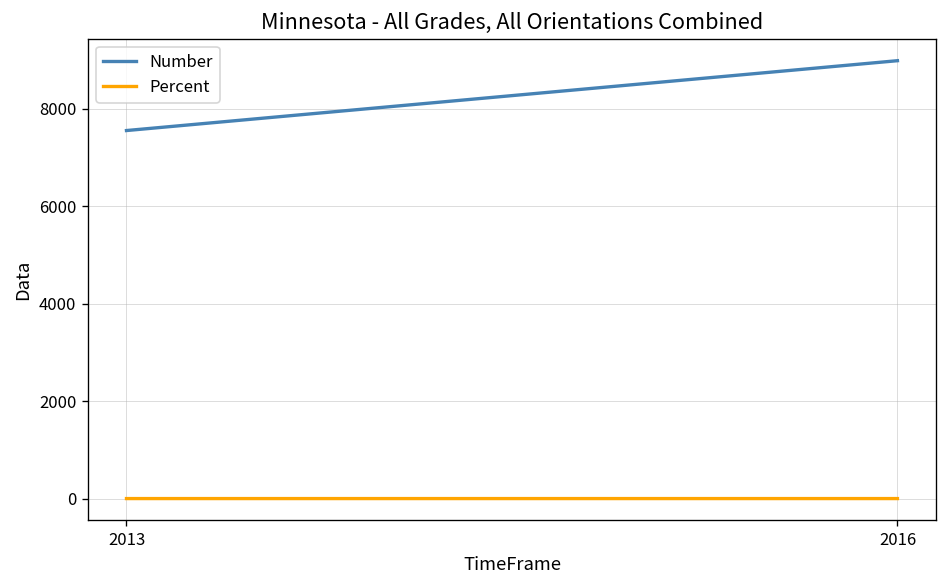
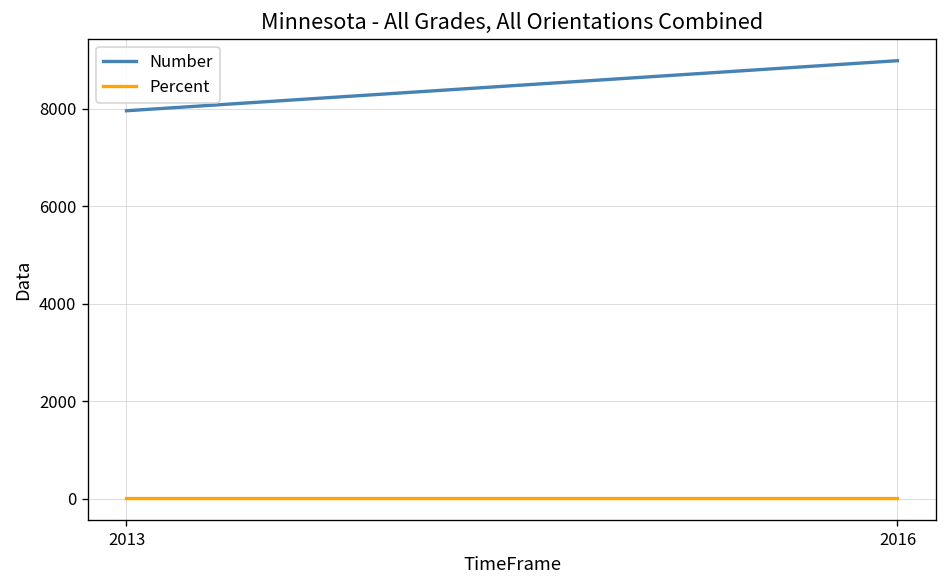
Number, 2013: 7600 -> 8000
